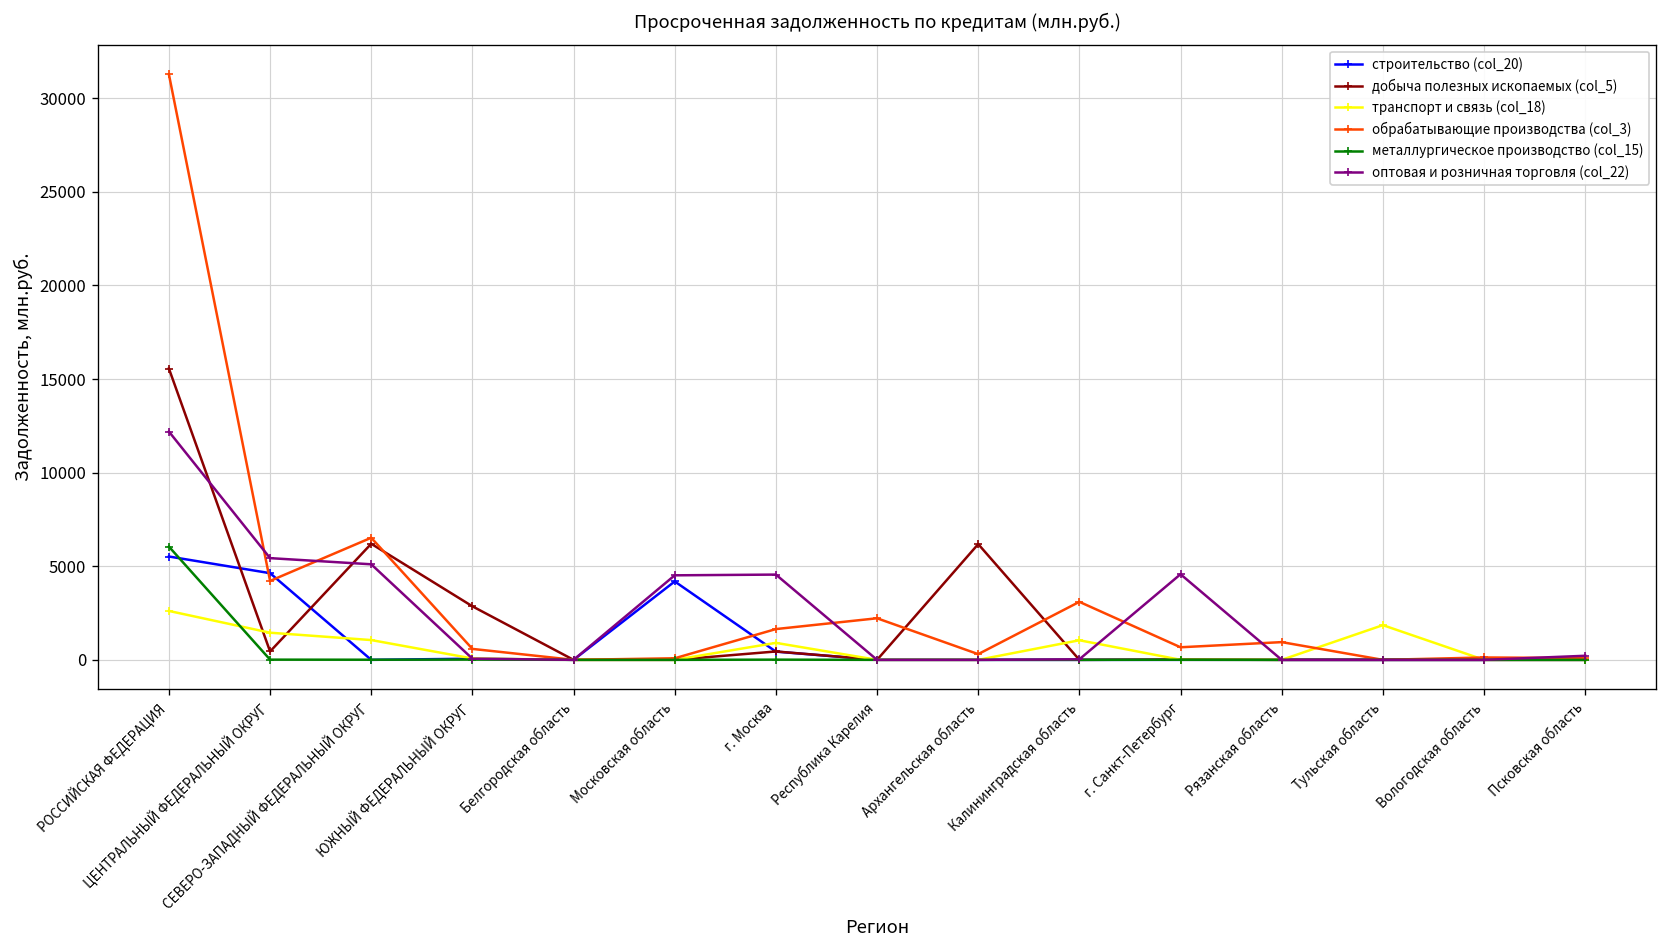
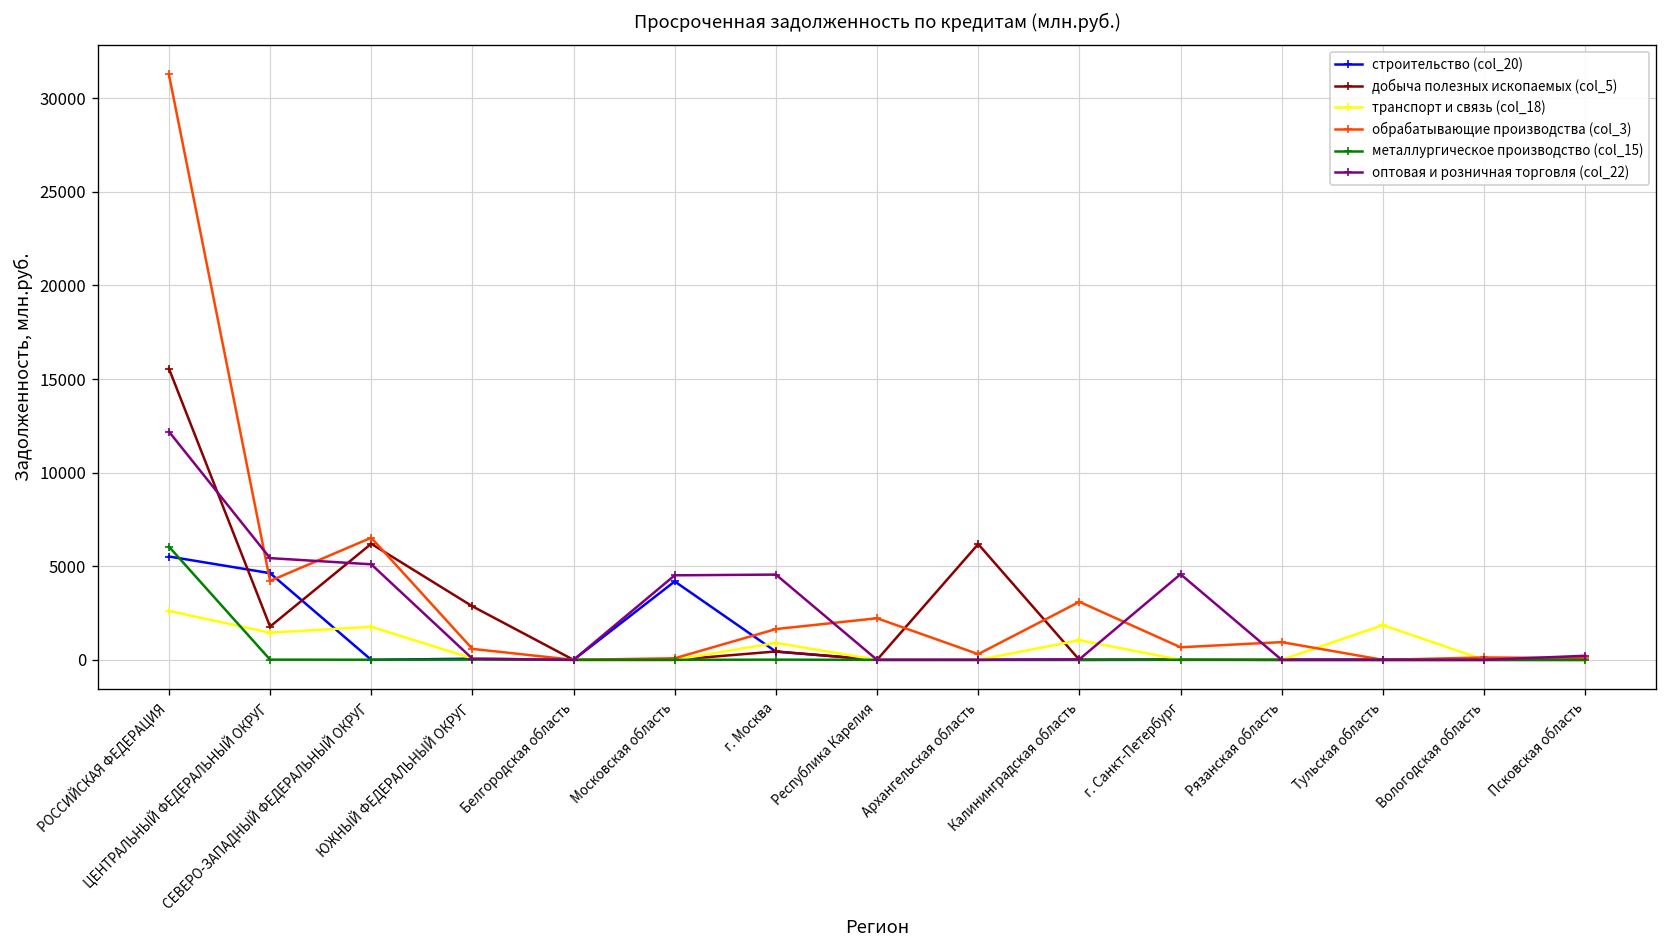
добыча полезных ископаемых (col_5), ЦЕНТРАЛЬНЫЙ ФЕДЕРАЛЬНЫЙ ОКРУГ: 400 -> 1800
транспорт и связь (col_18), СЕВЕРО-ЗАПАДНЫЙ ФЕДЕРАЛЬНЫЙ ОКРУГ: 1100 -> 1800
